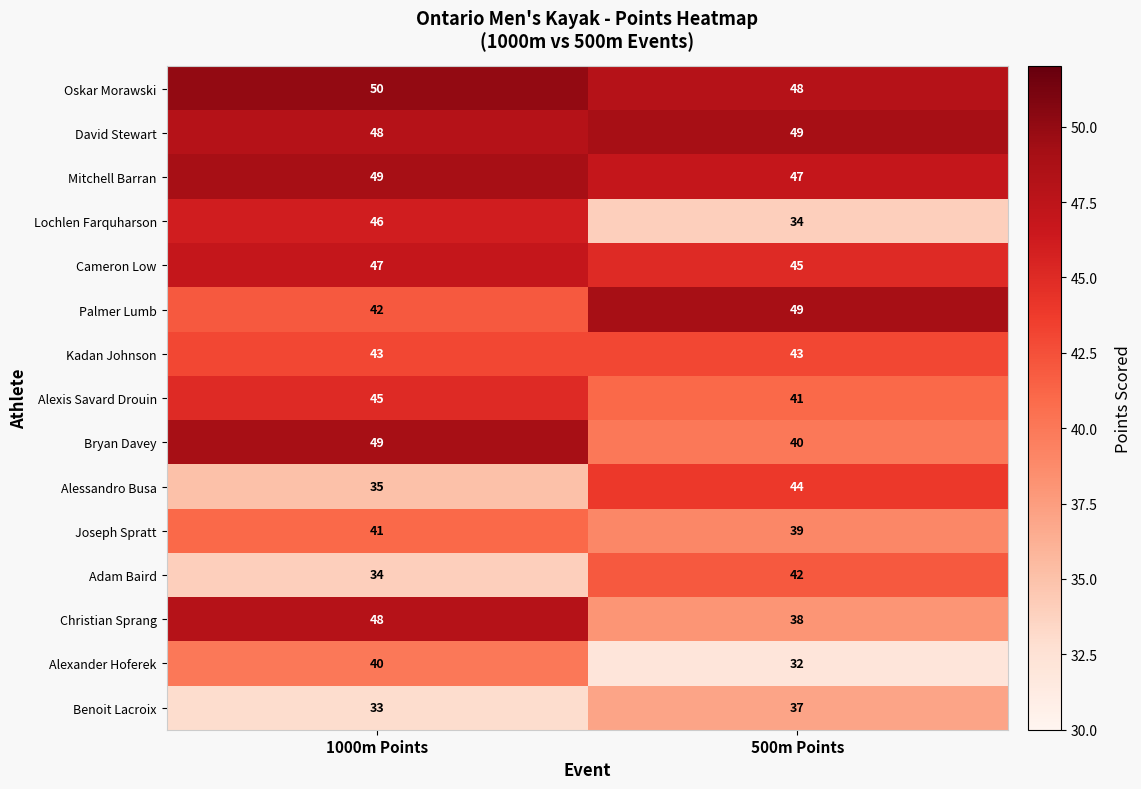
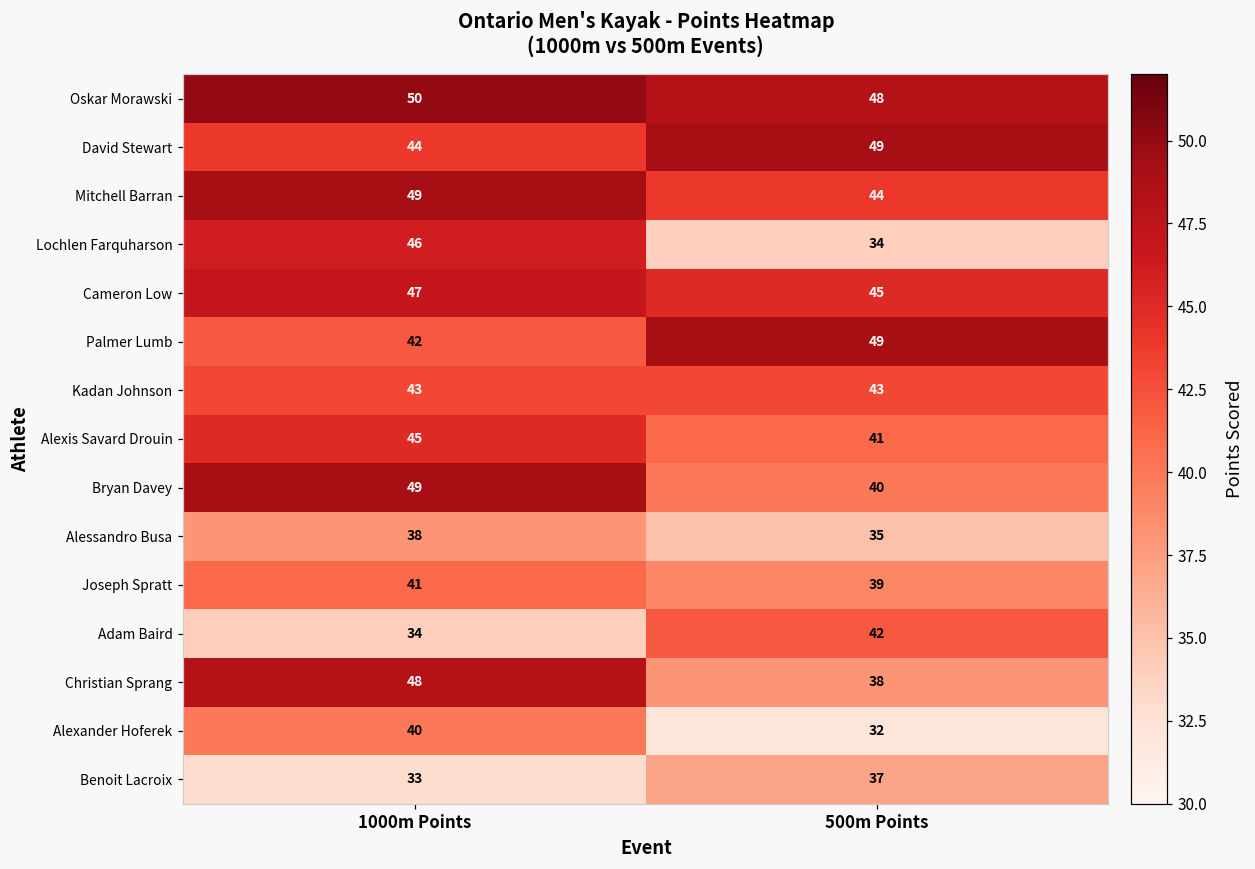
David Stewart, 1000m Points: 48 -> 44
Mitchell Barran, 500m Points: 47 -> 44
Alessandro Busa, 1000m Points: 35 -> 38
Alessandro Busa, 500m Points: 44 -> 35
